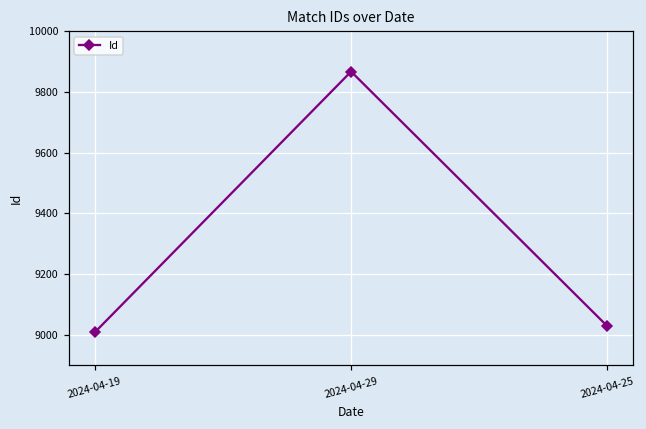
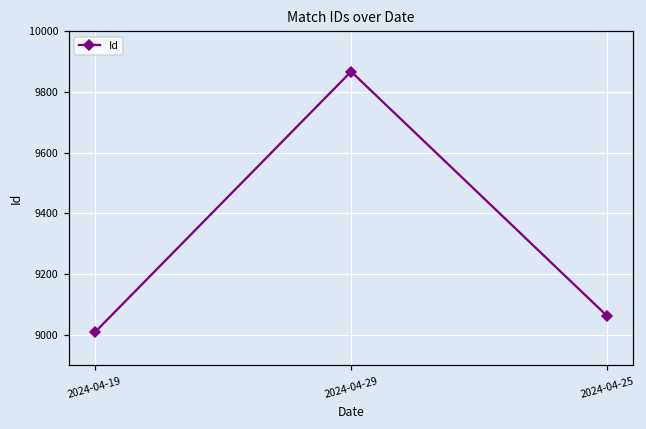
2024-04-25: 9030 -> 9060
